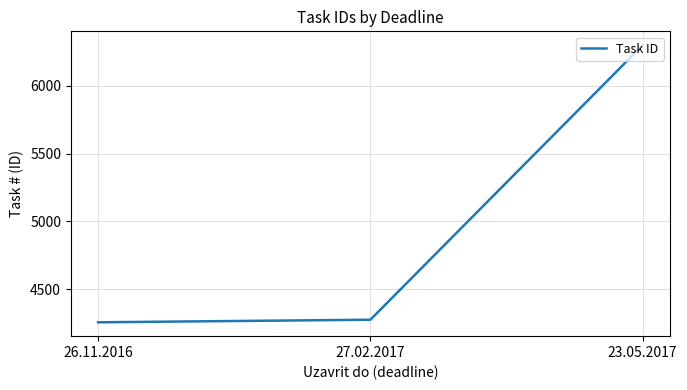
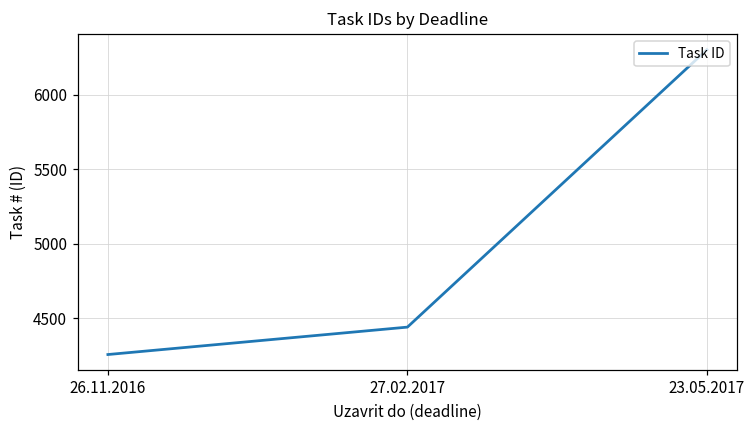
27.02.2017: 4270 -> 4440
